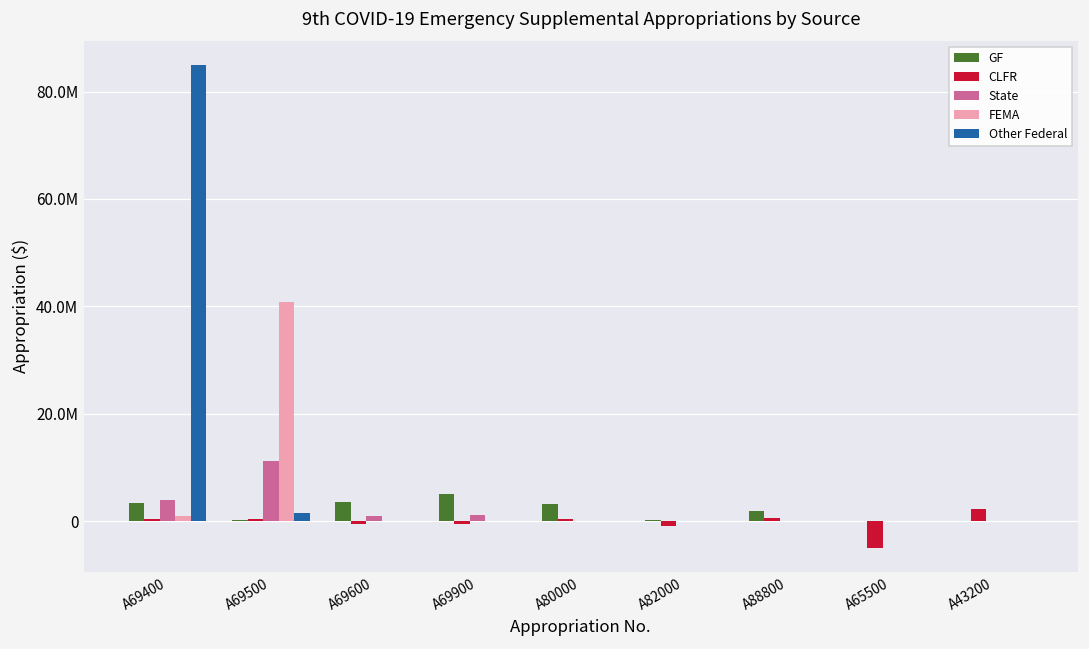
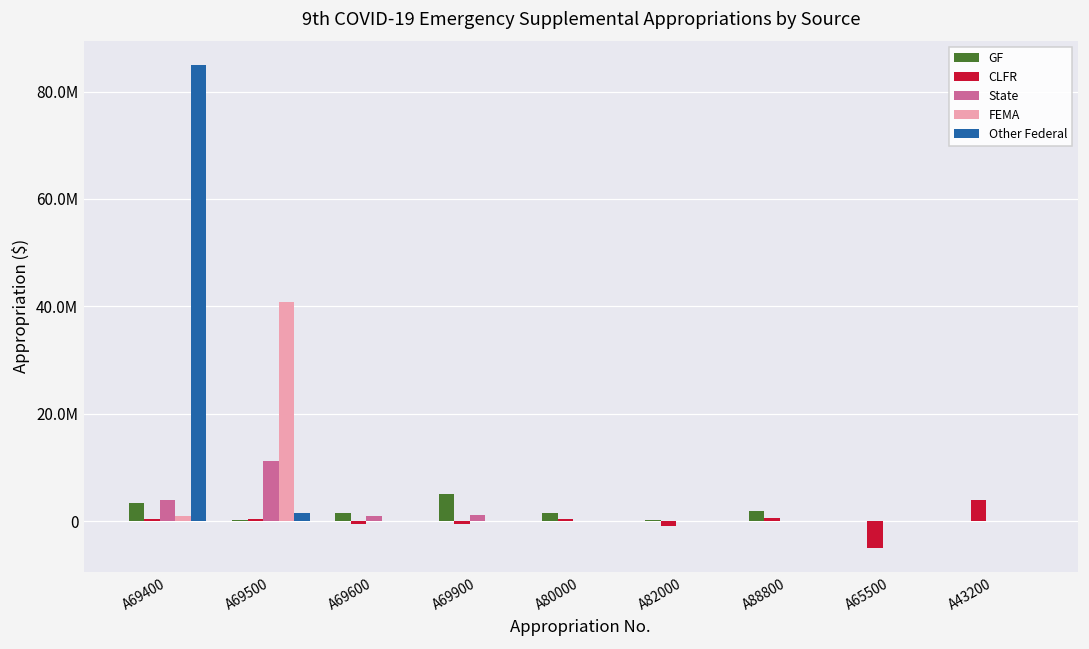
GF, A69600: 4000000 -> 2000000
GF, A80000: 3000000 -> 2000000
CLFR, A43200: 2000000 -> 4000000
